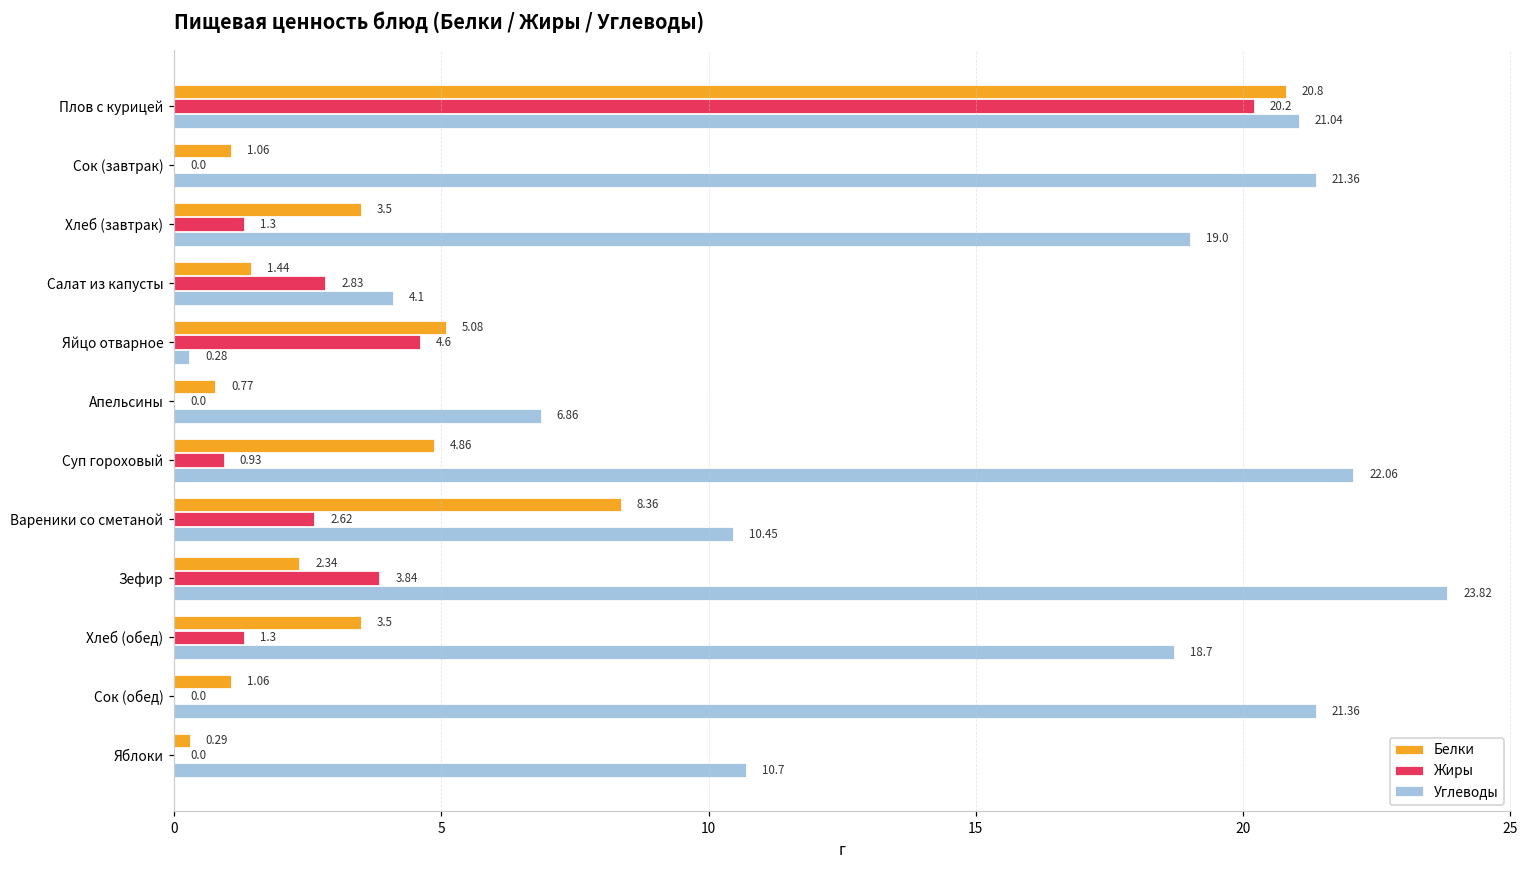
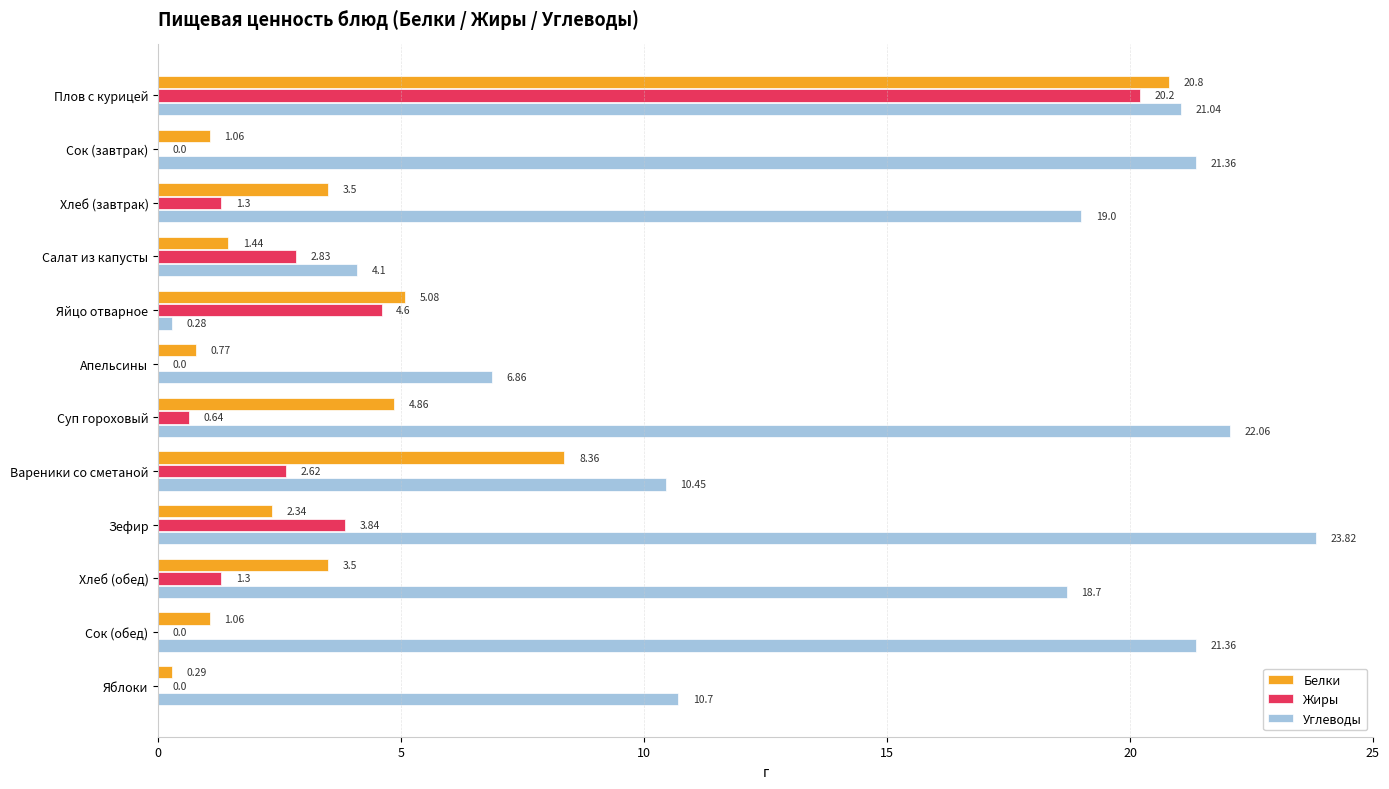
Жиры, Суп гороховый: 0.93 -> 0.64
